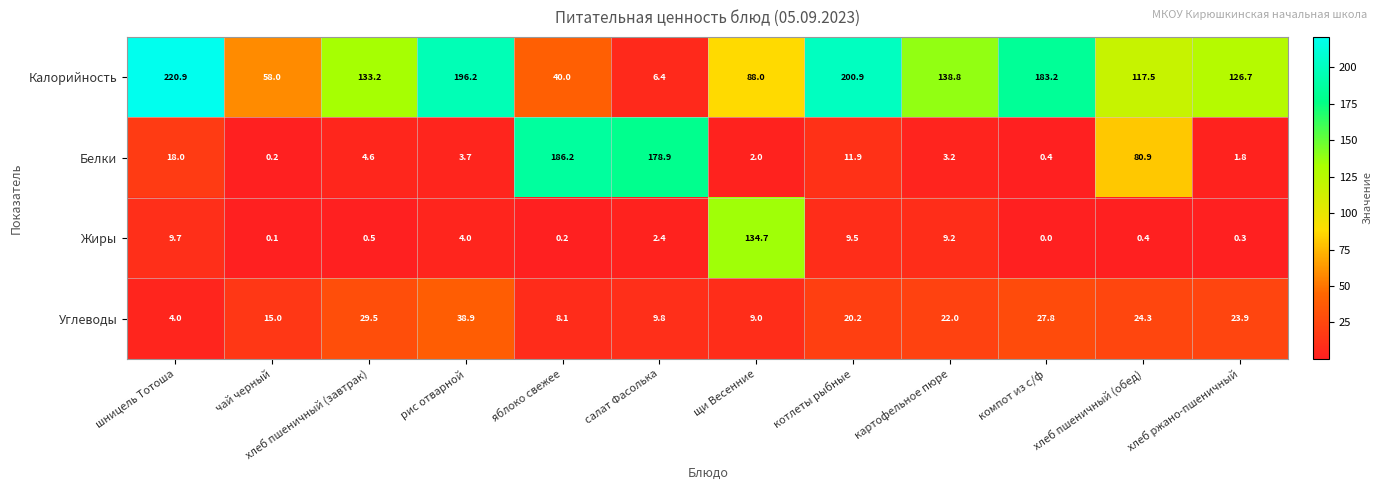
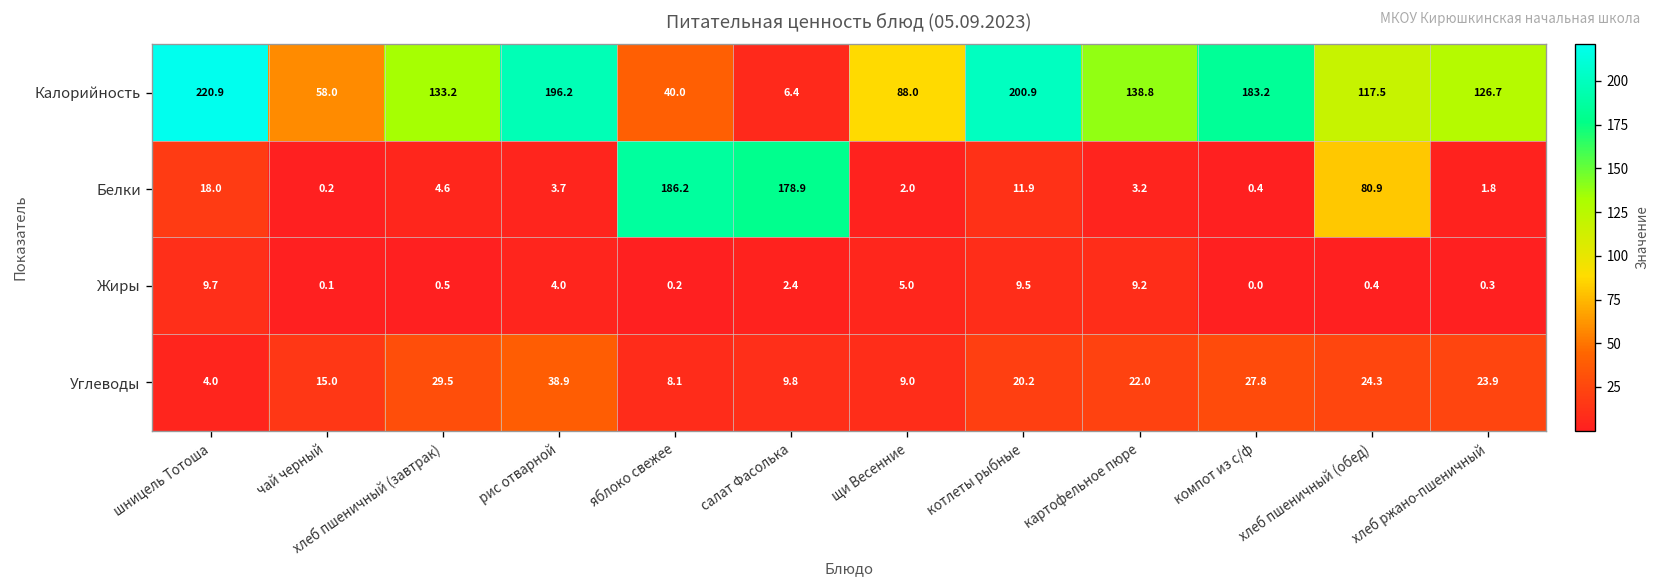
Жиры, щи Весенние: 134.7 -> 5.0
